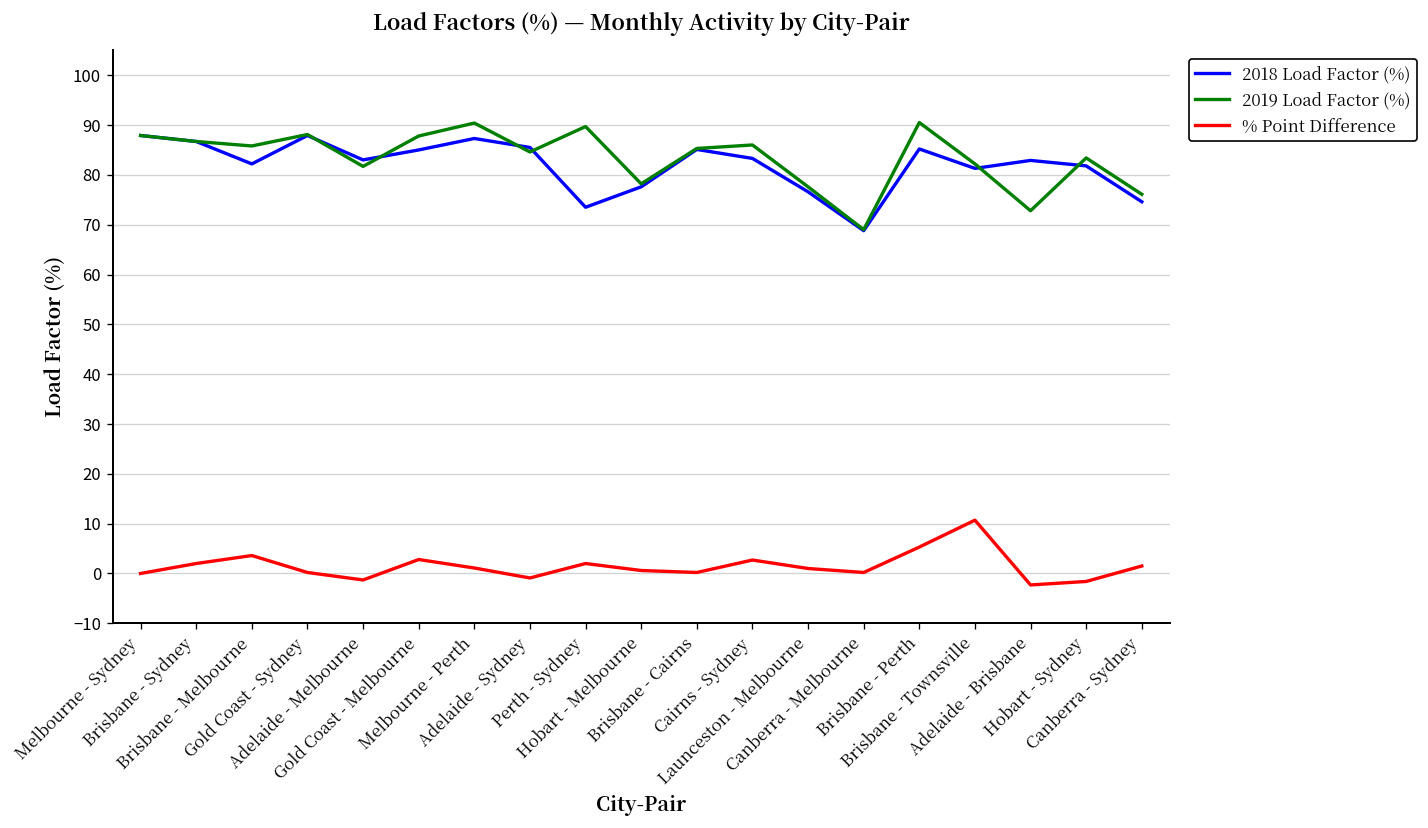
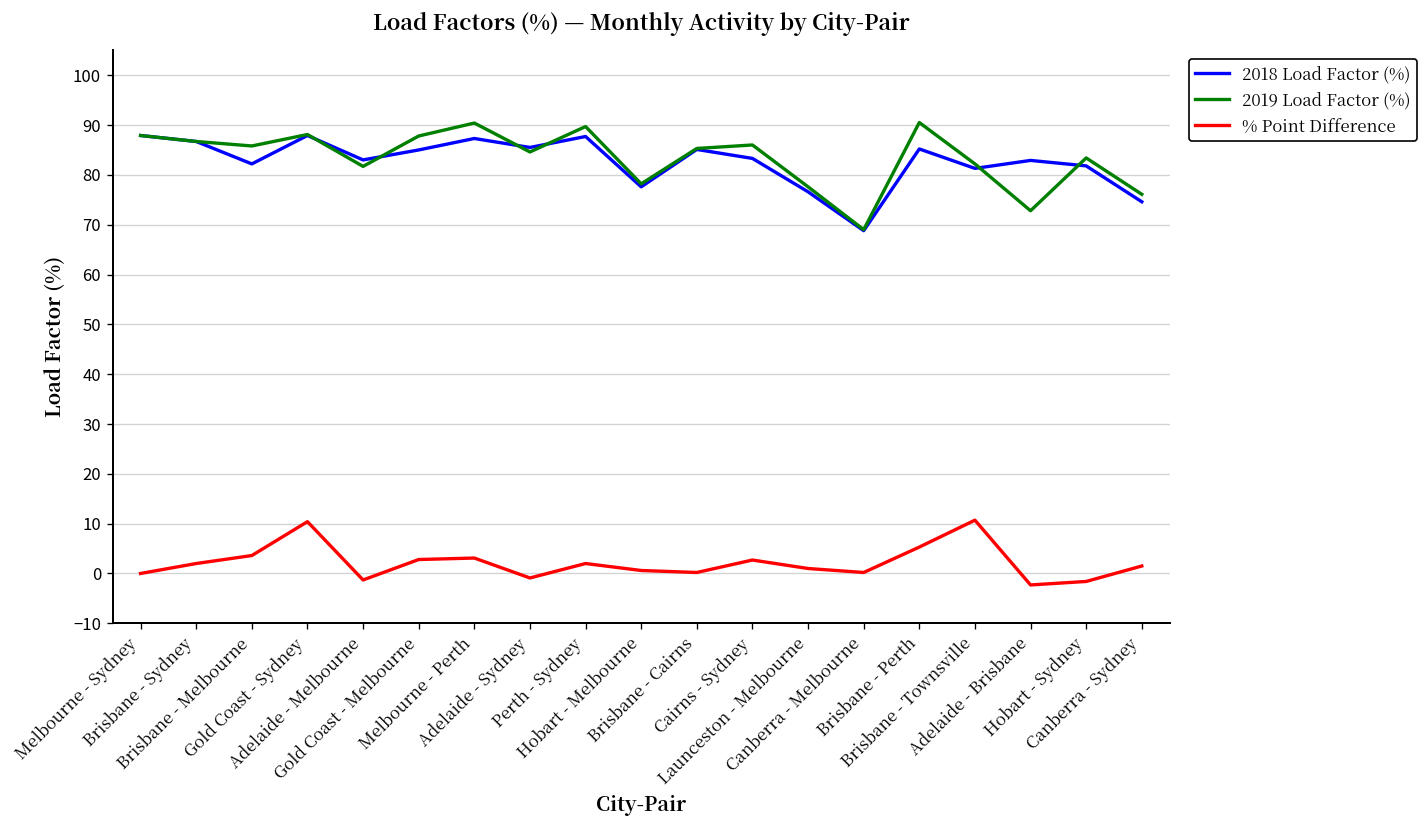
% Point Difference, Gold Coast - Sydney: 0 -> 10
% Point Difference, Melbourne - Perth: 1 -> 3
2018 Load Factor (%), Perth - Sydney: 74 -> 88
